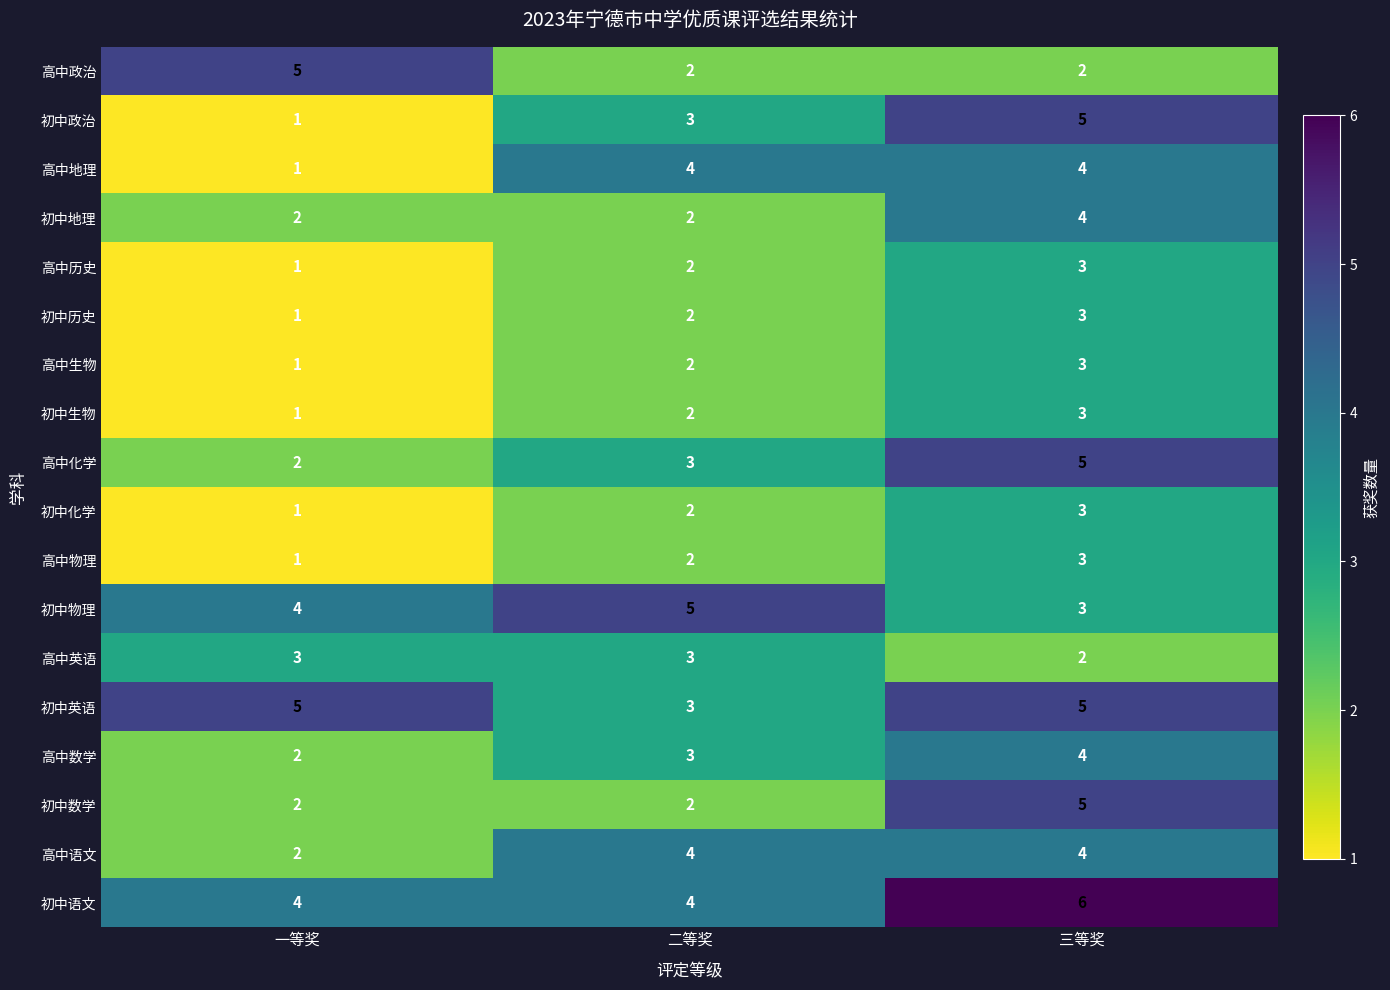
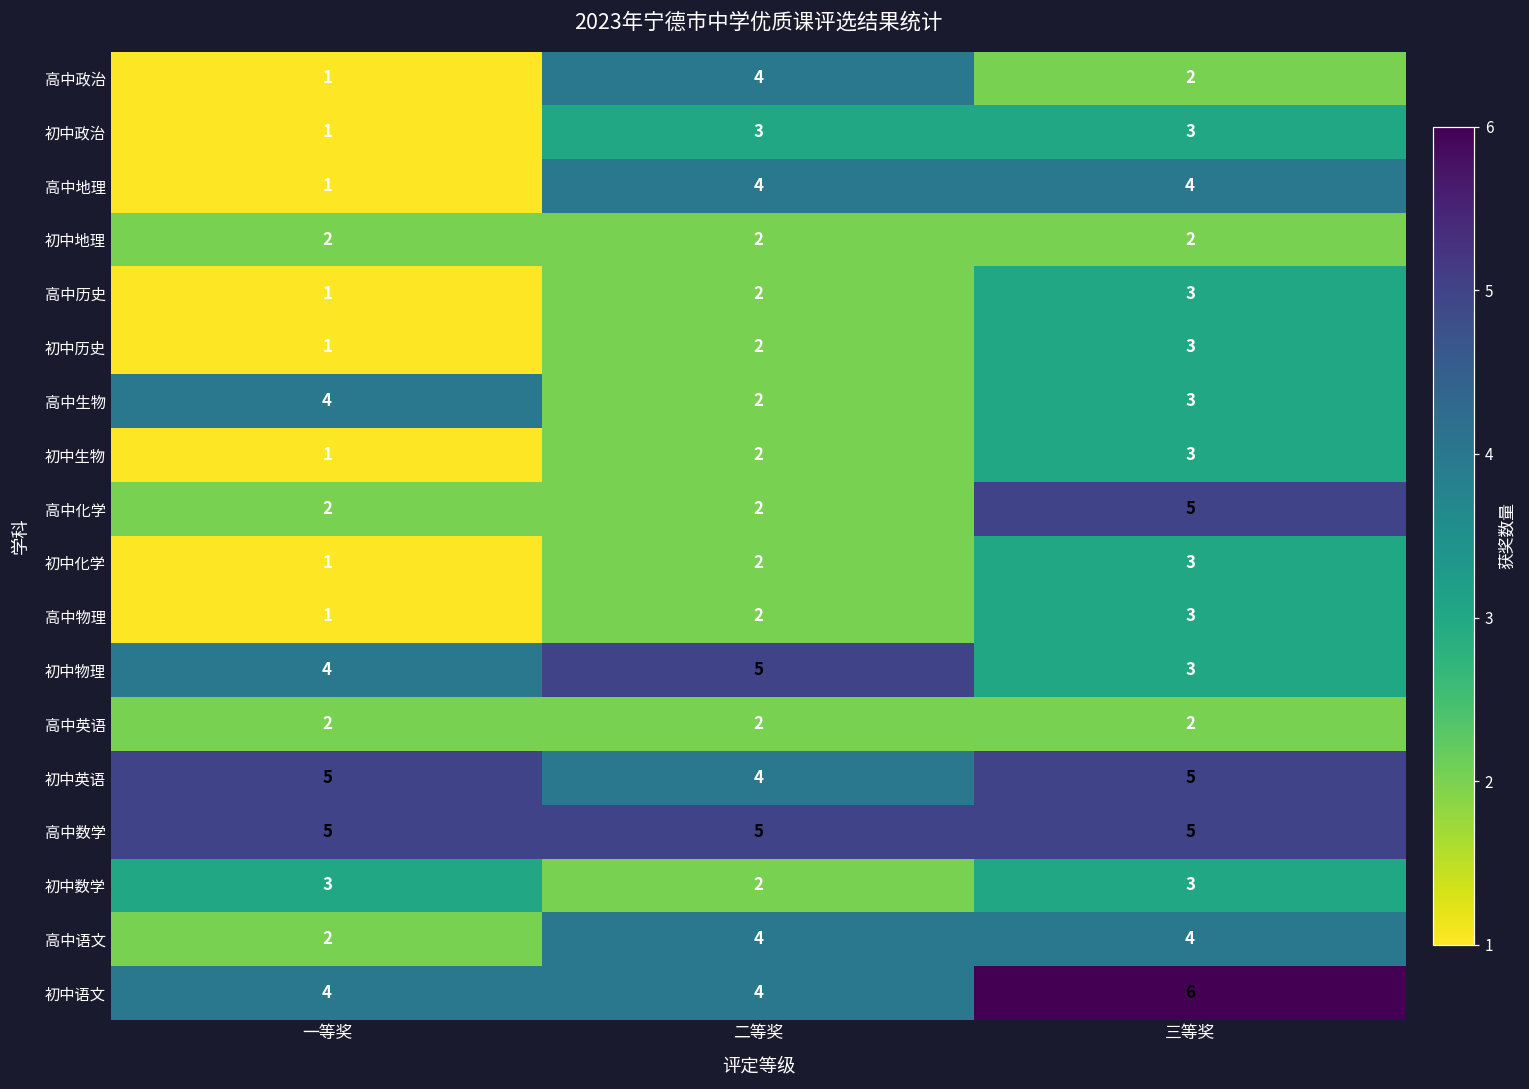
高中政治, 一等奖: 5 -> 1
高中政治, 二等奖: 2 -> 4
初中政治, 三等奖: 5 -> 3
初中地理, 三等奖: 4 -> 2
高中生物, 一等奖: 1 -> 4
高中化学, 二等奖: 3 -> 2
高中英语, 一等奖: 3 -> 2
高中英语, 二等奖: 3 -> 2
初中英语, 二等奖: 3 -> 4
高中数学, 一等奖: 2 -> 5
高中数学, 二等奖: 3 -> 5
高中数学, 三等奖: 4 -> 5
初中数学, 一等奖: 2 -> 3
初中数学, 三等奖: 5 -> 3
